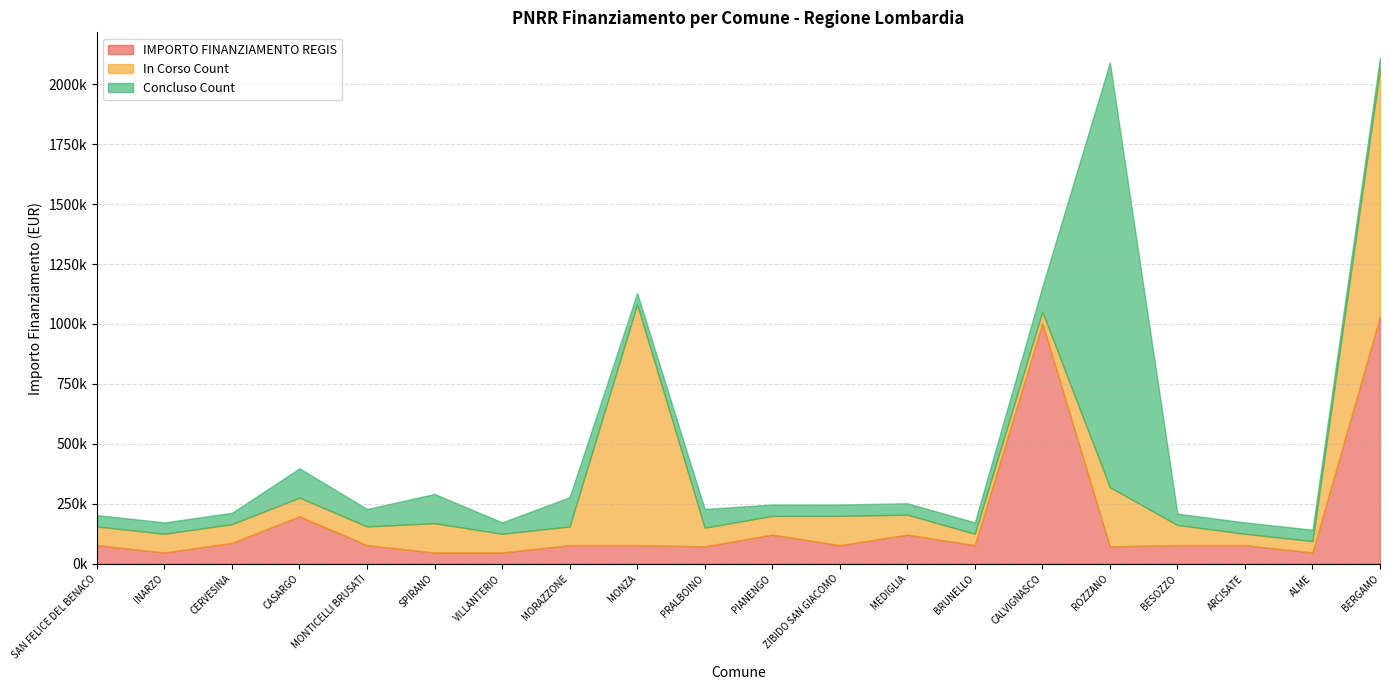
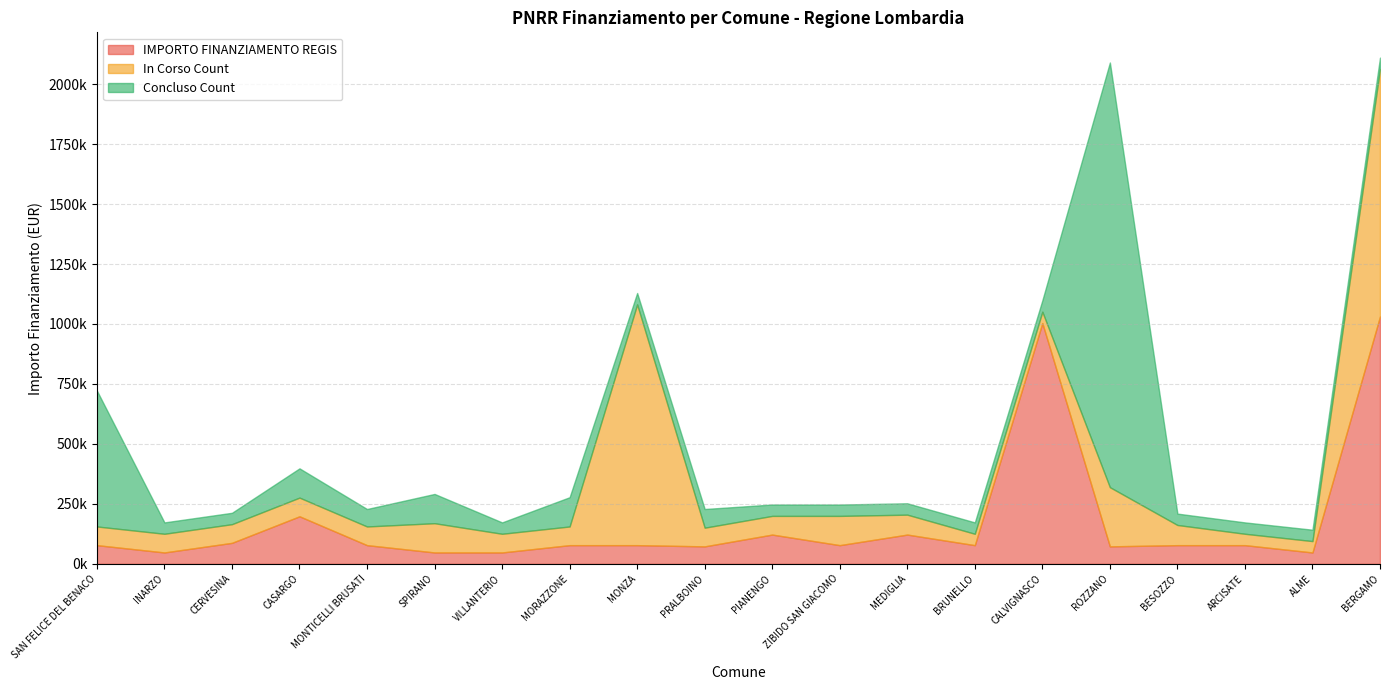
Concluso Count, SAN FELICE DEL BENACO: 50000 -> 570000
Concluso Count, CALVIGNASCO: 100000 -> 50000
